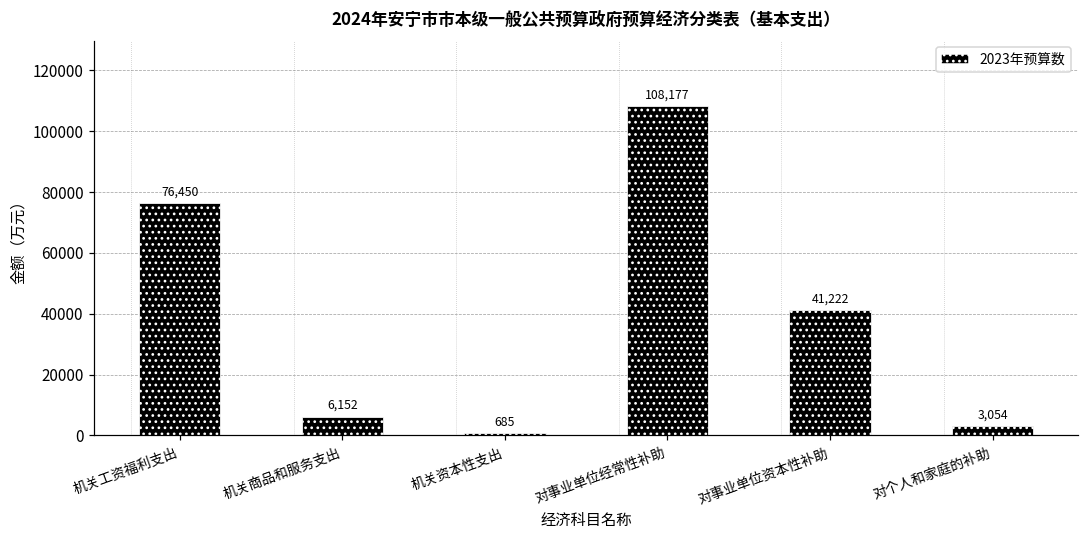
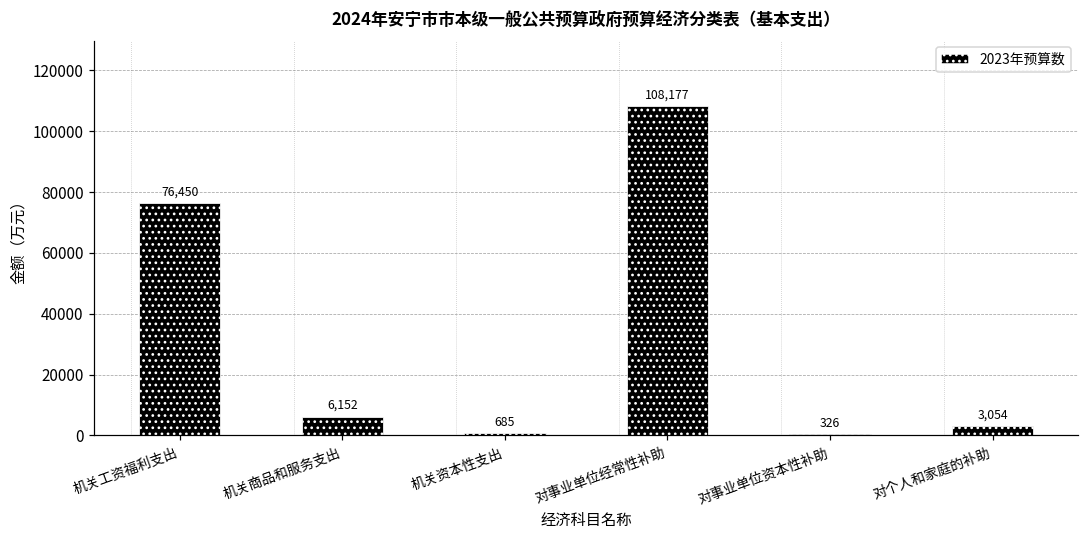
对事业单位资本性补助: 41,222 -> 326
